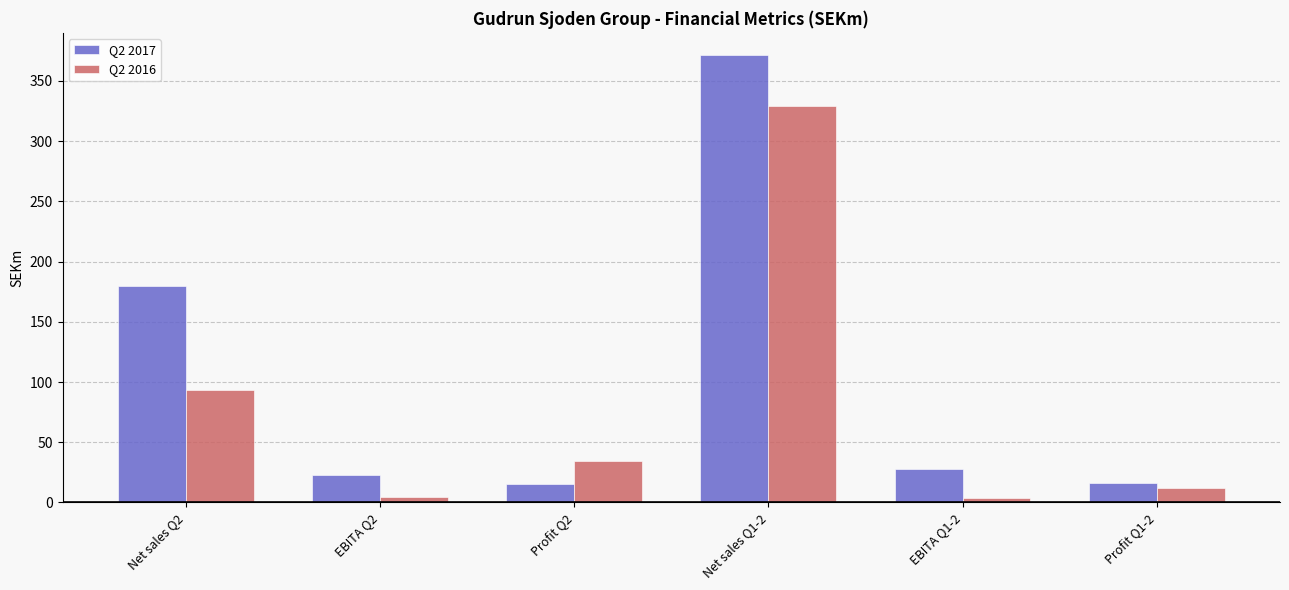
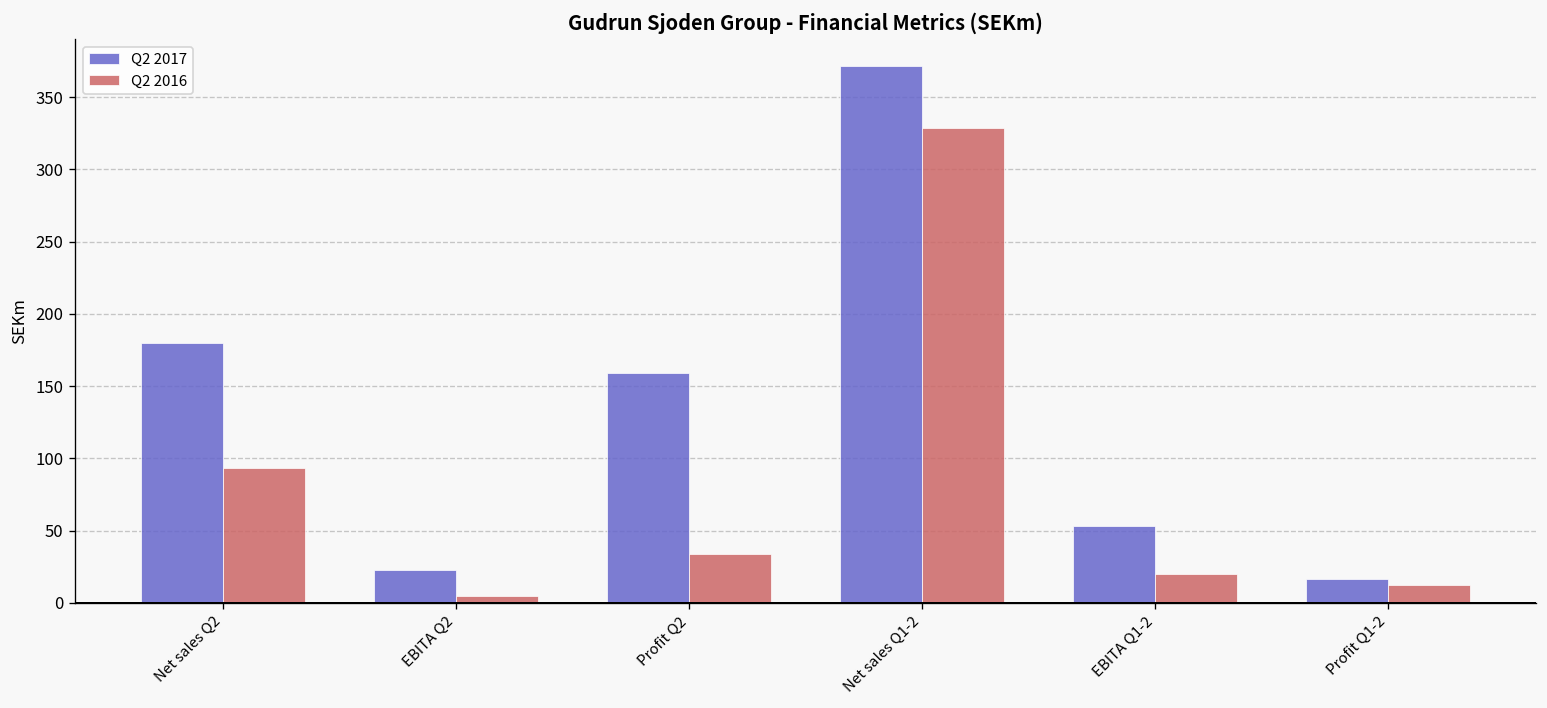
Q2 2017, Profit Q2: 15 -> 159
Q2 2017, EBITA Q1-2: 28 -> 53
Q2 2016, EBITA Q1-2: 4 -> 20
